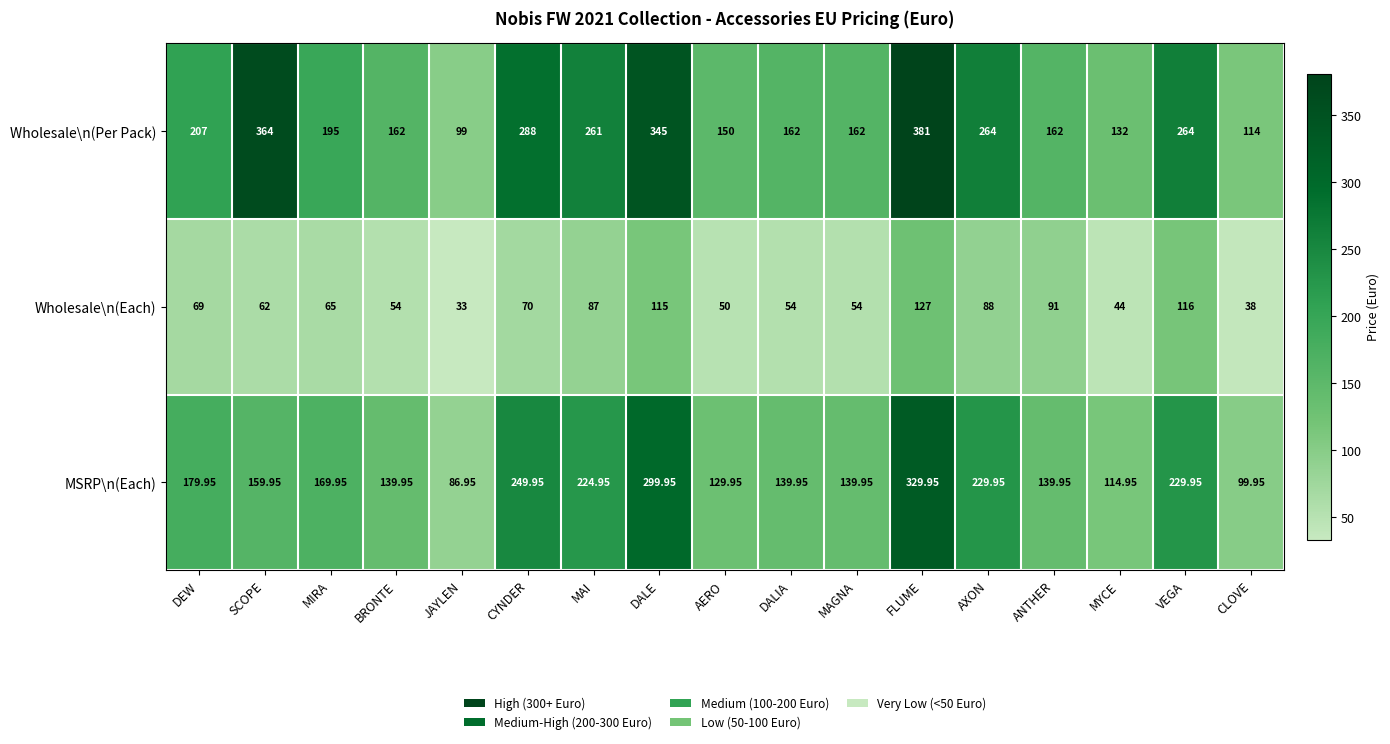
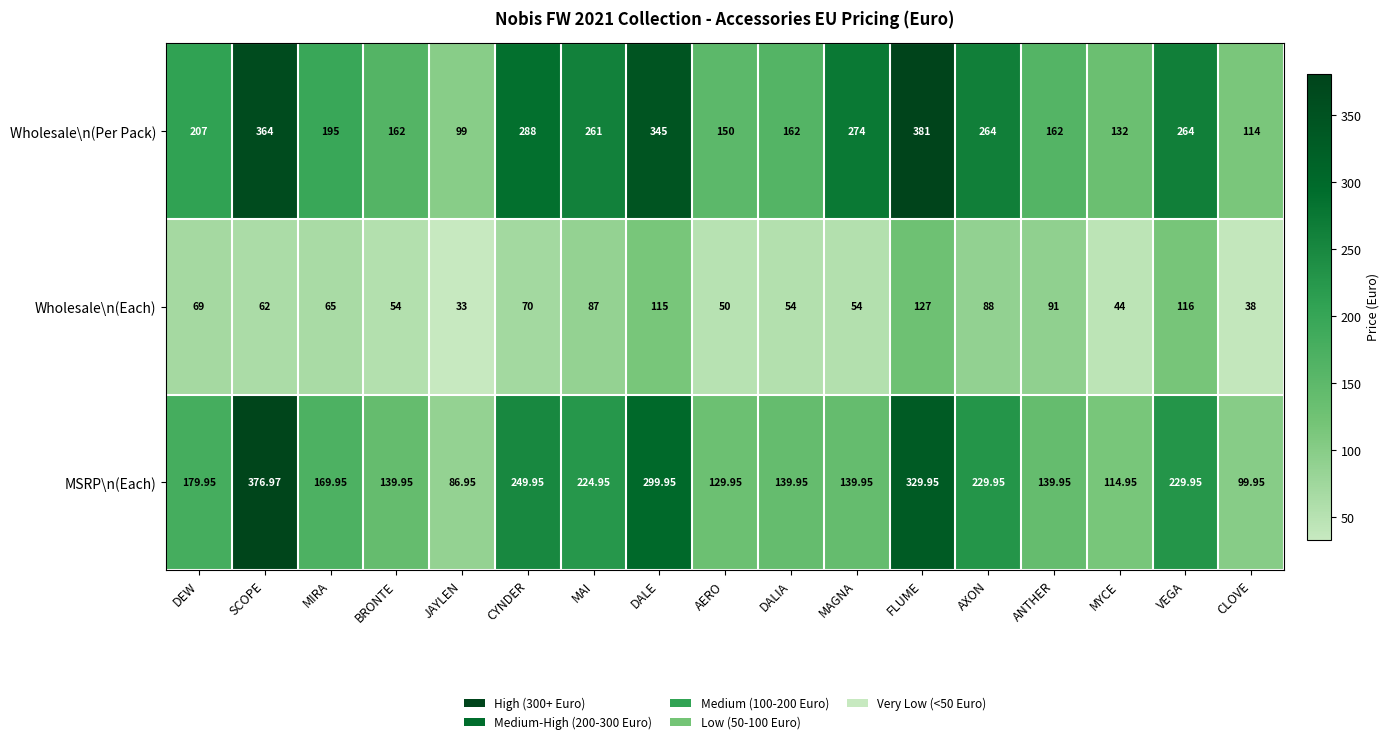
Wholesale\n(Per Pack), MAGNA: 162 -> 274
MSRP\n(Each), SCOPE: 159.95 -> 376.97
